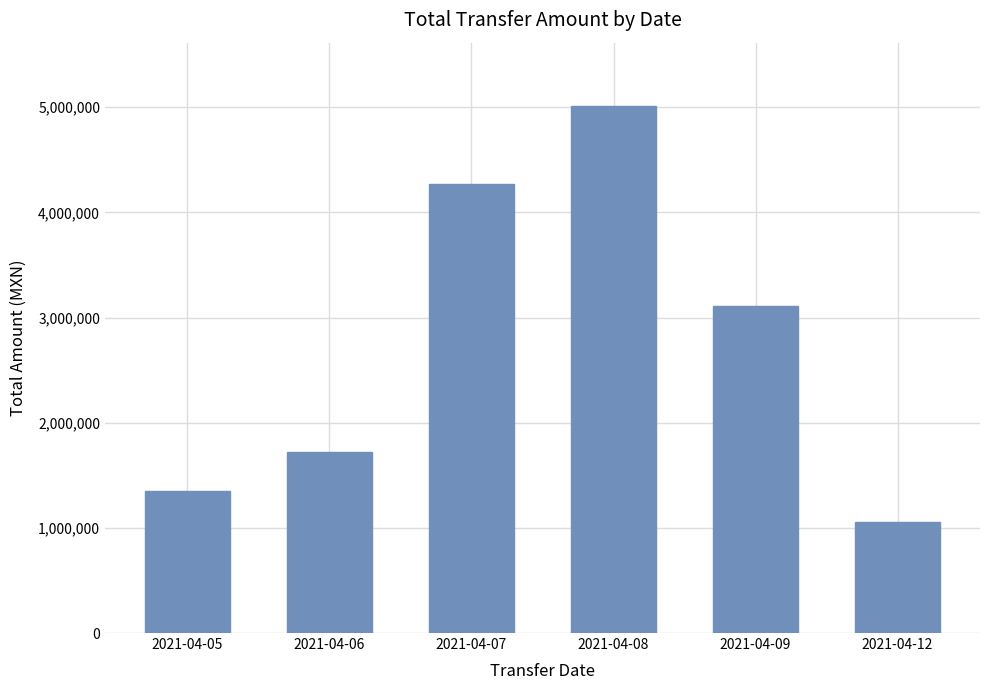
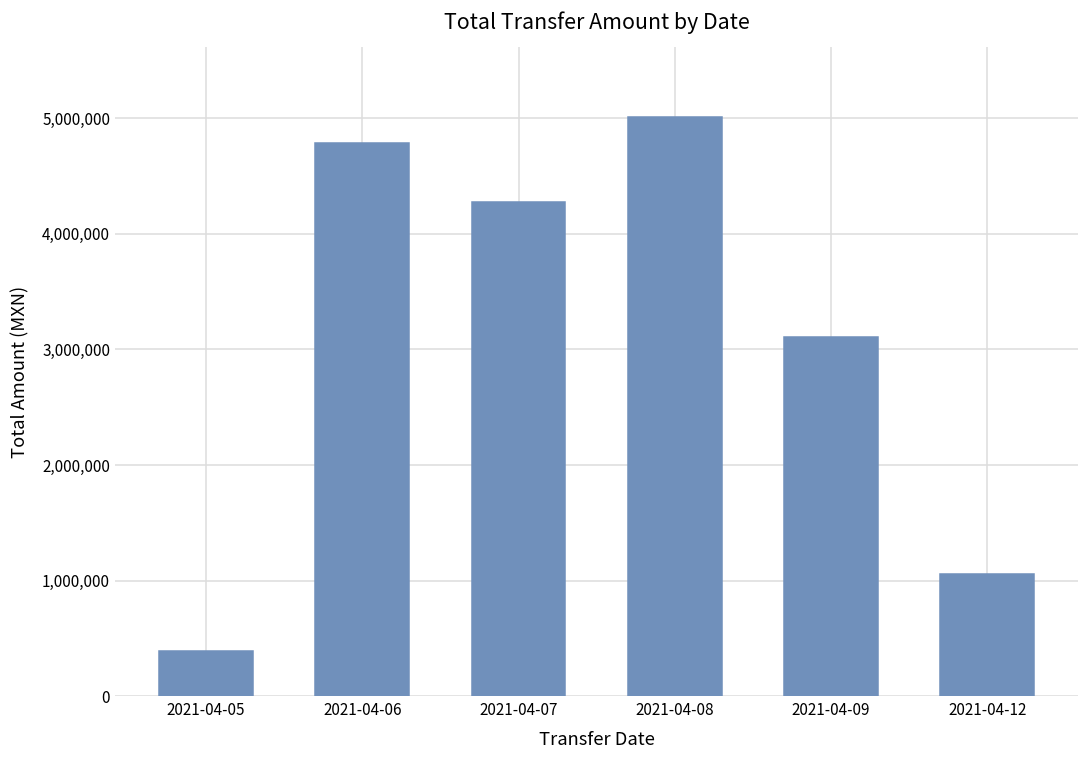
2021-04-05: 1,350,000 -> 390,000
2021-04-06: 1,720,000 -> 4,780,000
